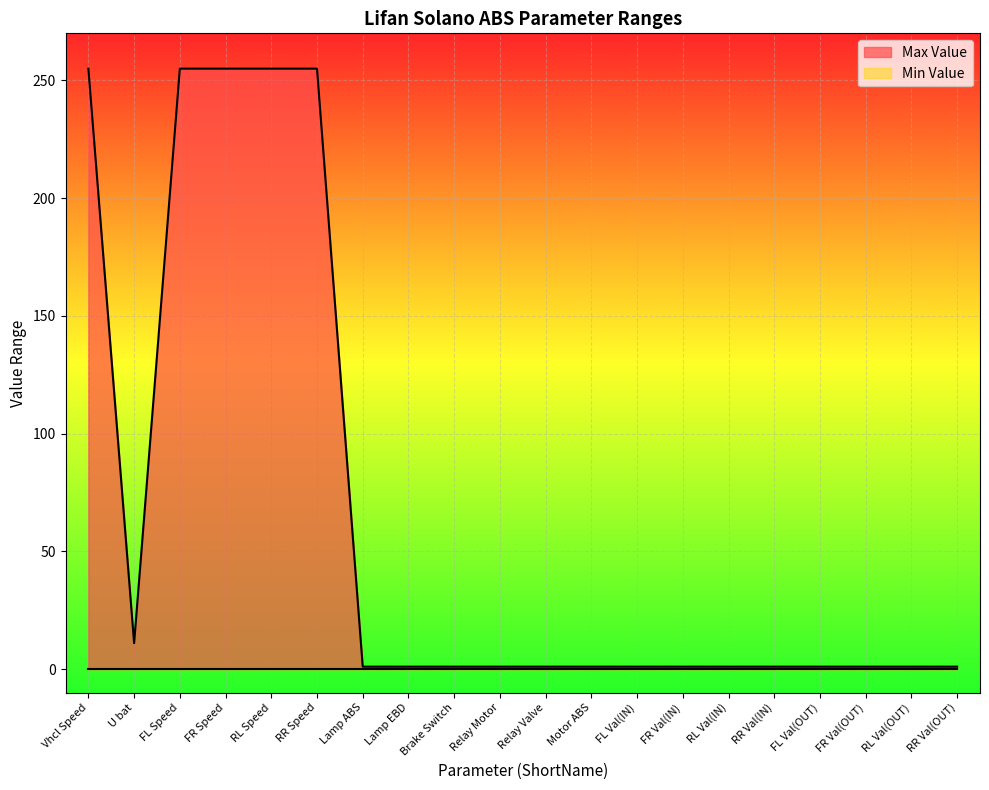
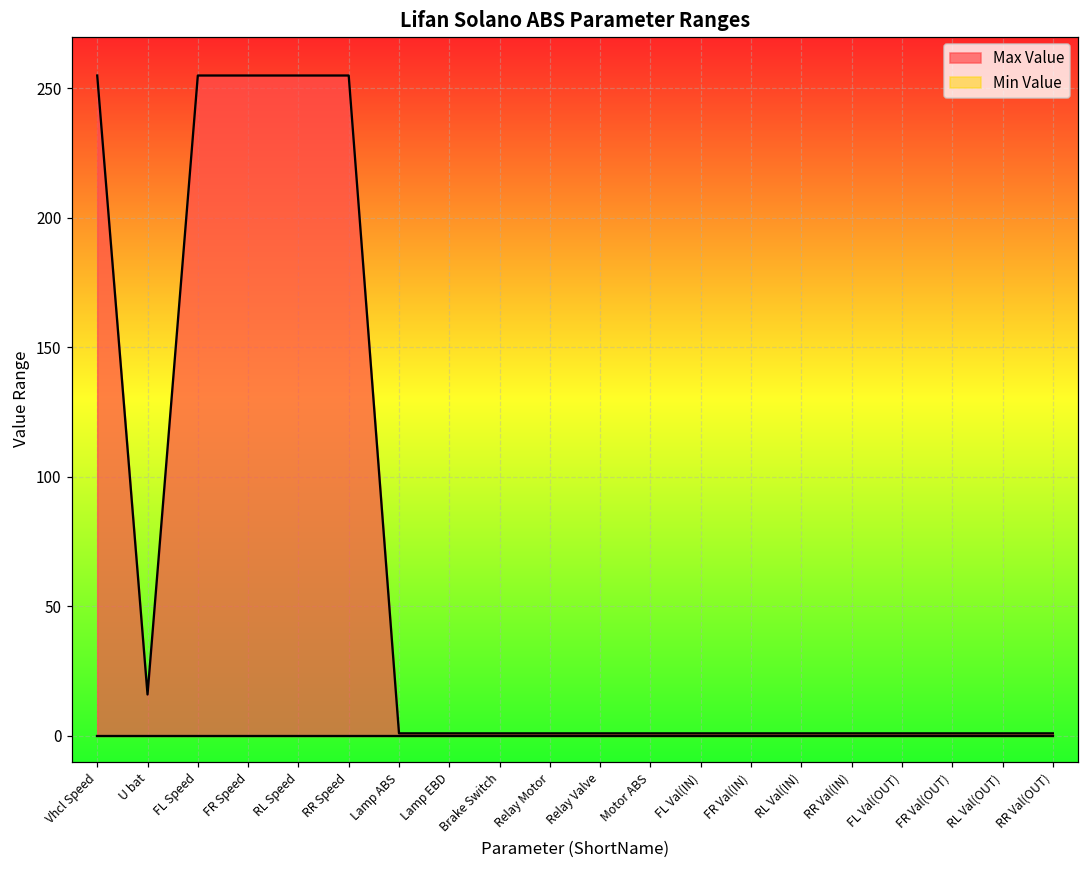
Max Value, U bat: 11 -> 16
